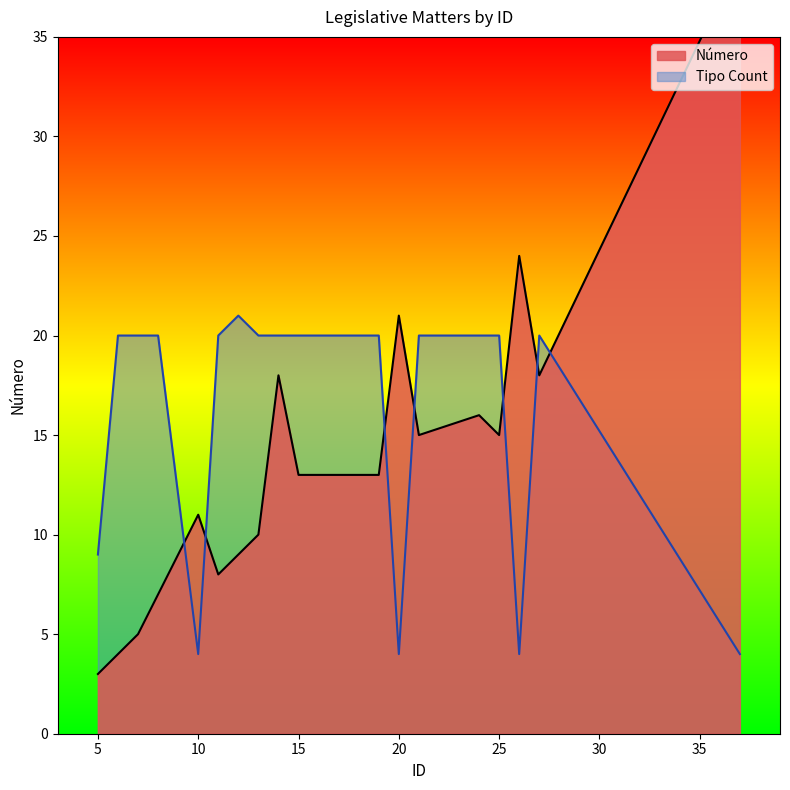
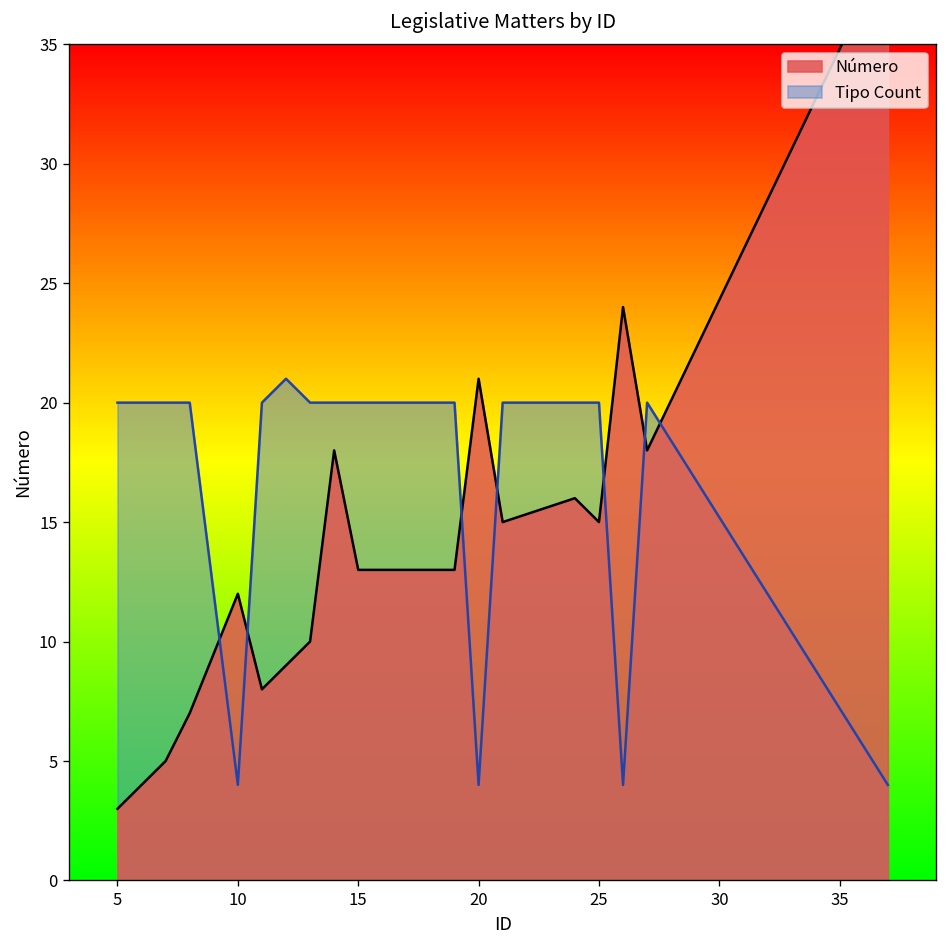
Tipo Count, 5: 9 -> 20
Número, 10: 11 -> 12
